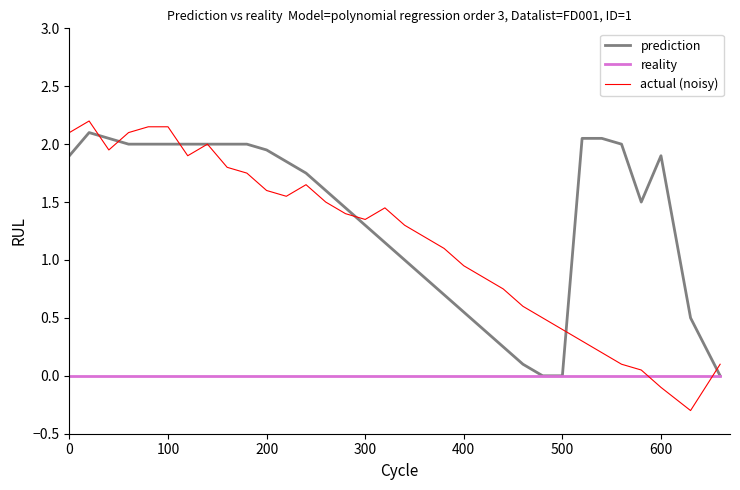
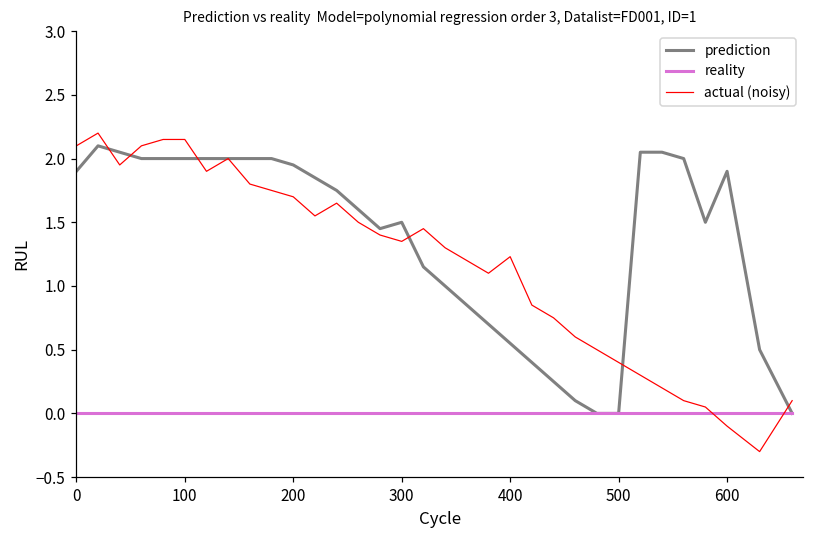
actual (noisy), 200: 1.6 -> 1.7
prediction, 300: 1.3 -> 1.5
actual (noisy), 400: 0.95 -> 1.23
